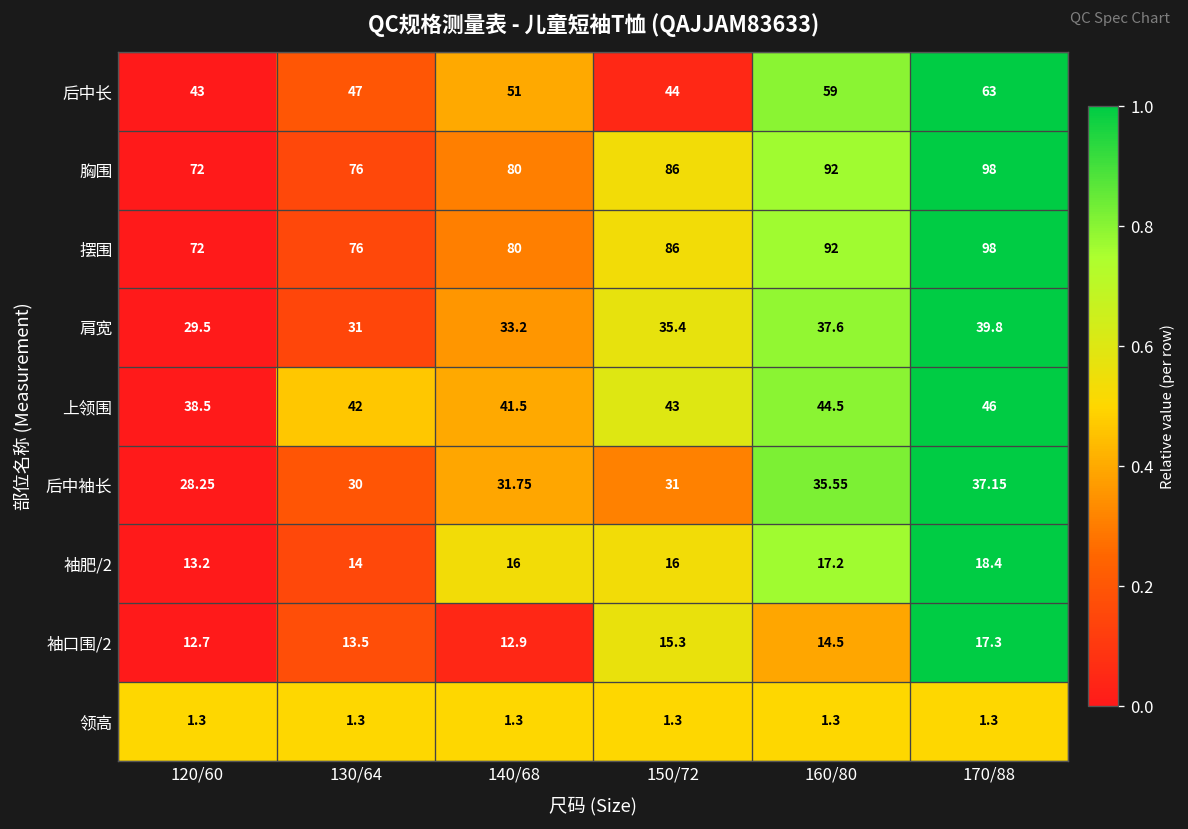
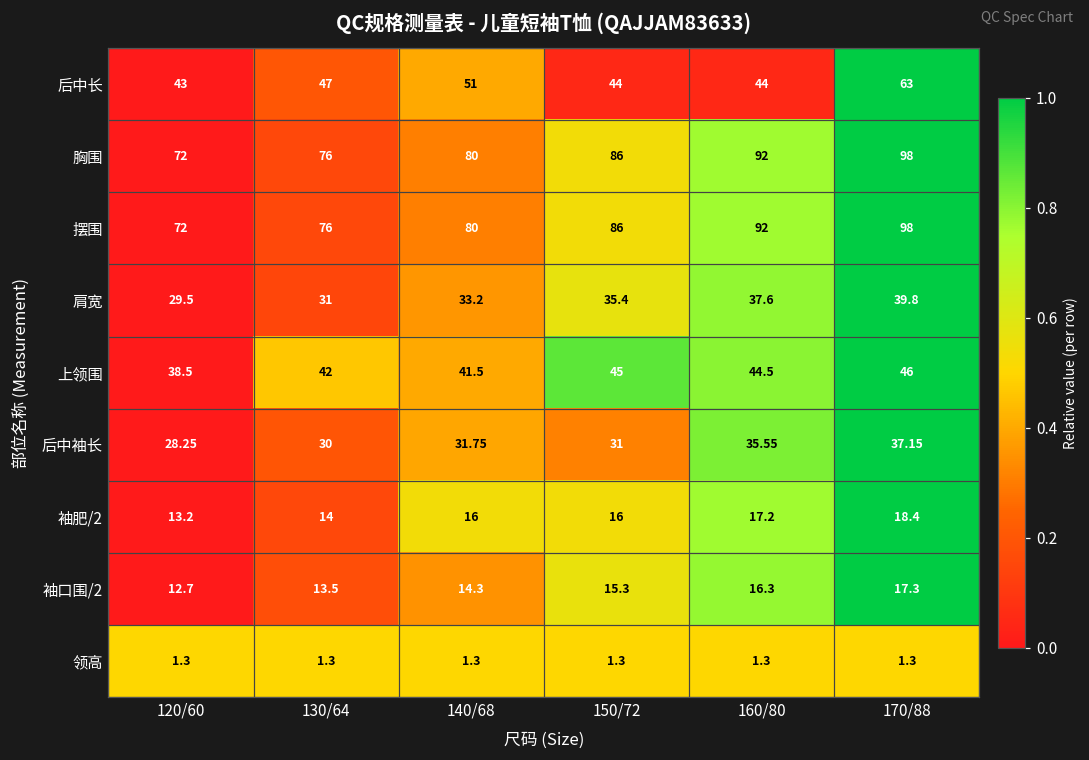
后中长, 160/80: 59 -> 44
上领围, 150/72: 43 -> 45
袖口围/2, 140/68: 12.9 -> 14.3
袖口围/2, 160/80: 14.5 -> 16.3
